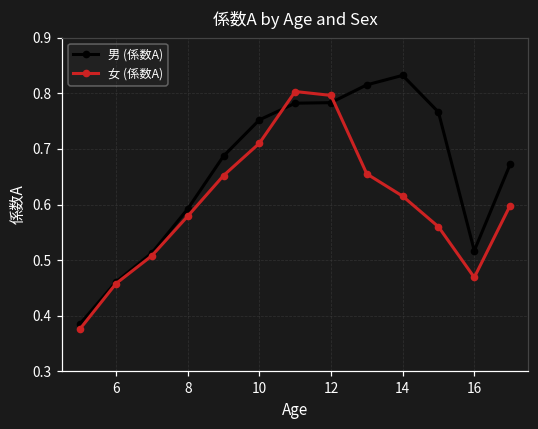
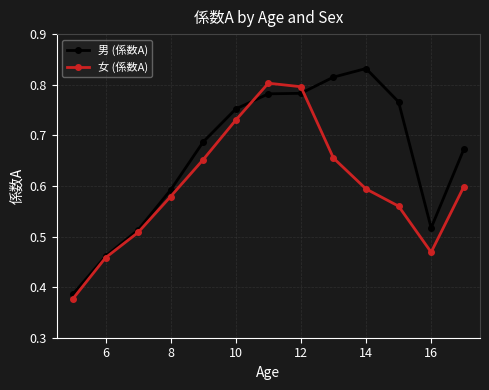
女 (係数A), 10: 0.71 -> 0.73
女 (係数A), 14: 0.62 -> 0.59
